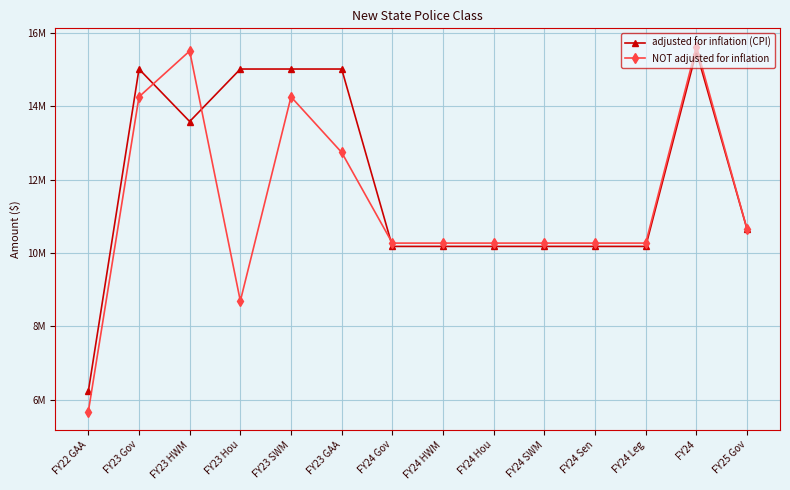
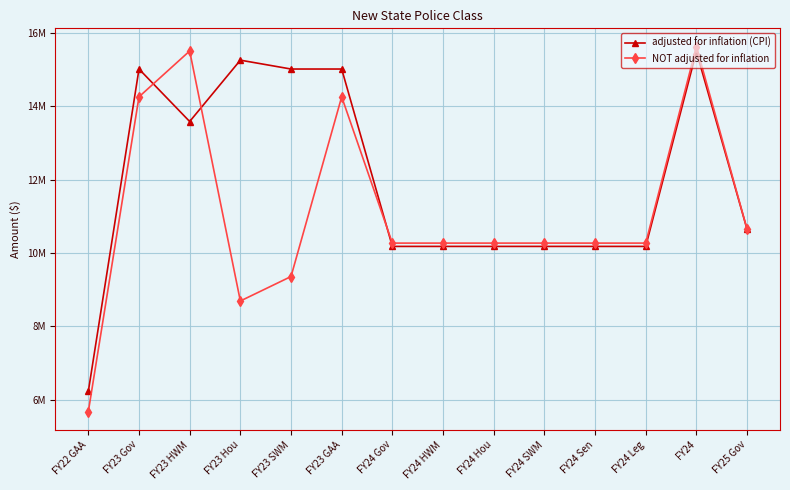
adjusted for inflation (CPI), FY23 Hou: 15000000 -> 15300000
NOT adjusted for inflation, FY23 SWM: 14300000 -> 9400000
NOT adjusted for inflation, FY23 GAA: 12700000 -> 14300000
